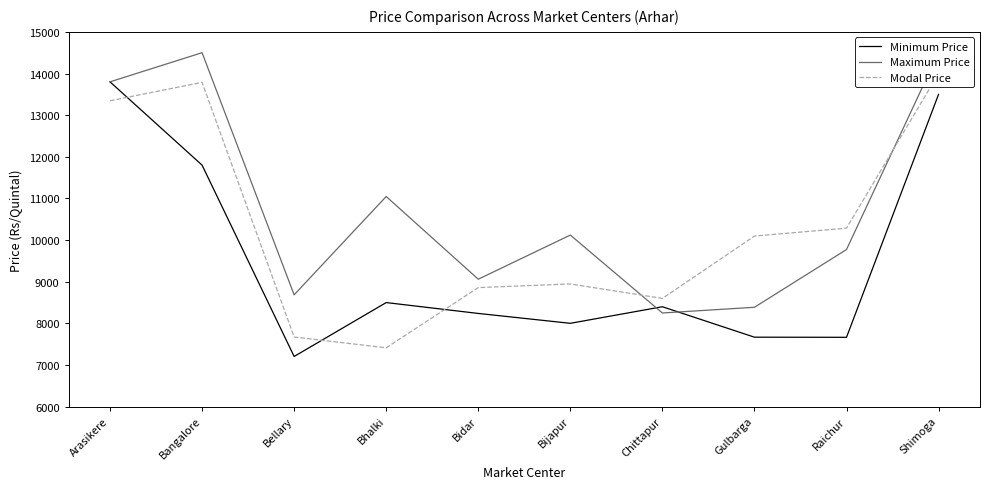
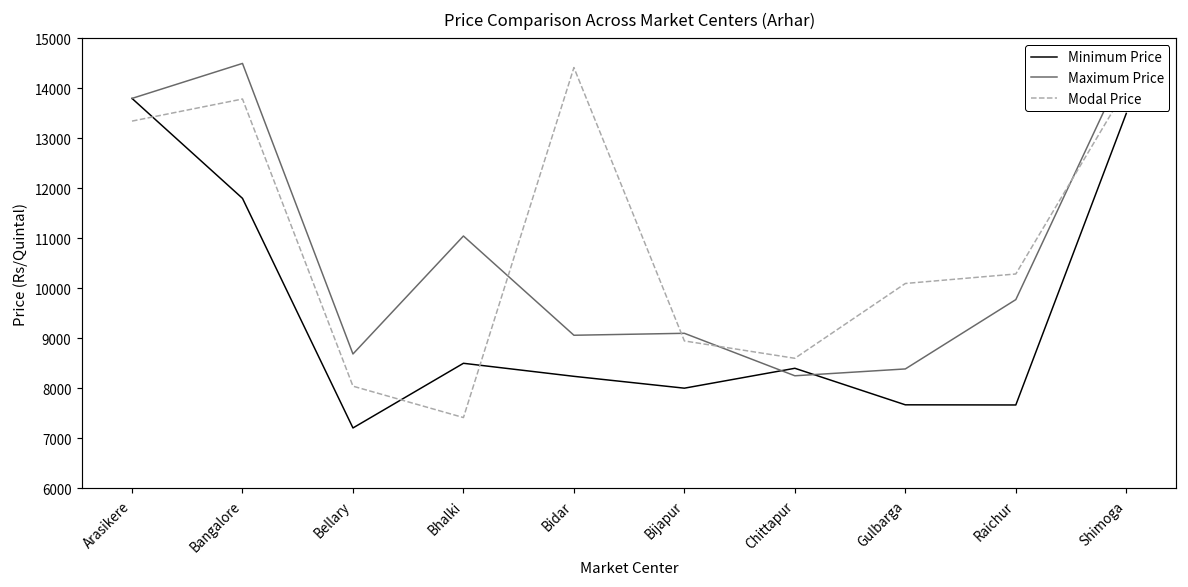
Modal Price, Bellary: 7700 -> 8000
Modal Price, Bidar: 8900 -> 14400
Maximum Price, Bijapur: 10100 -> 9100
